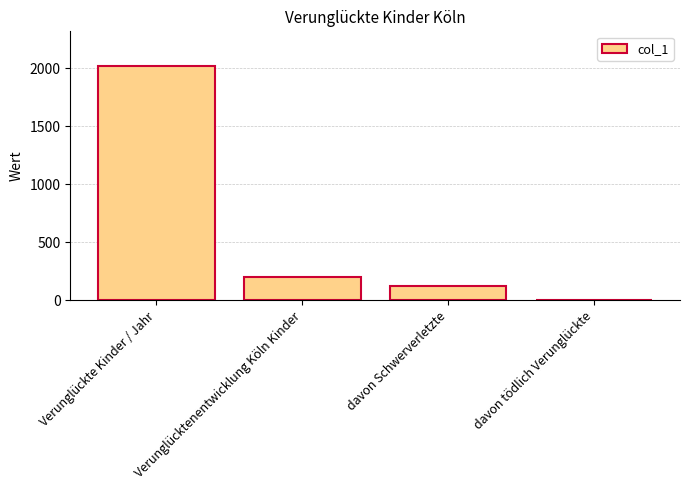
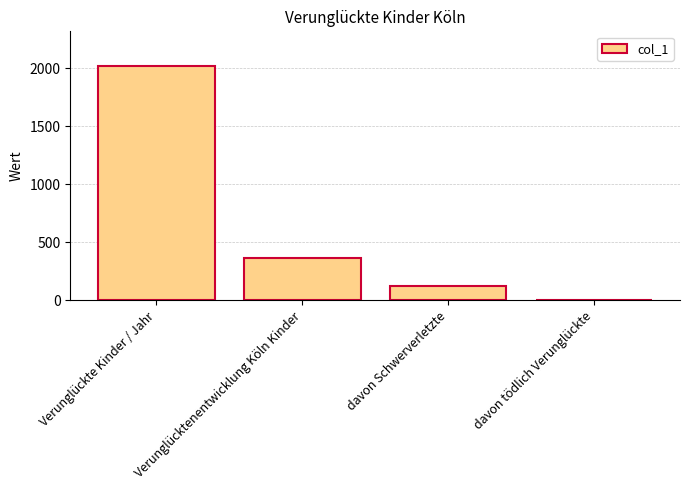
Verunglücktenentwicklung Köln Kinder: 200 -> 370
